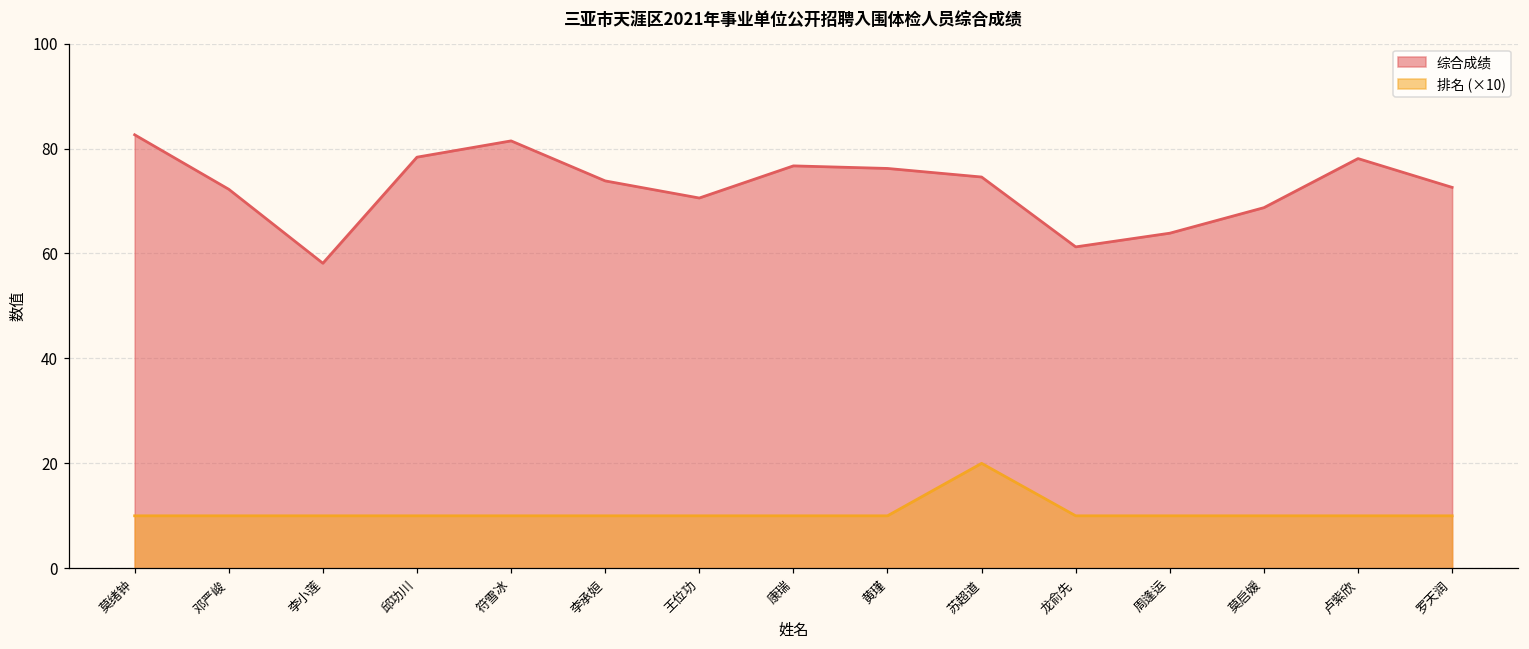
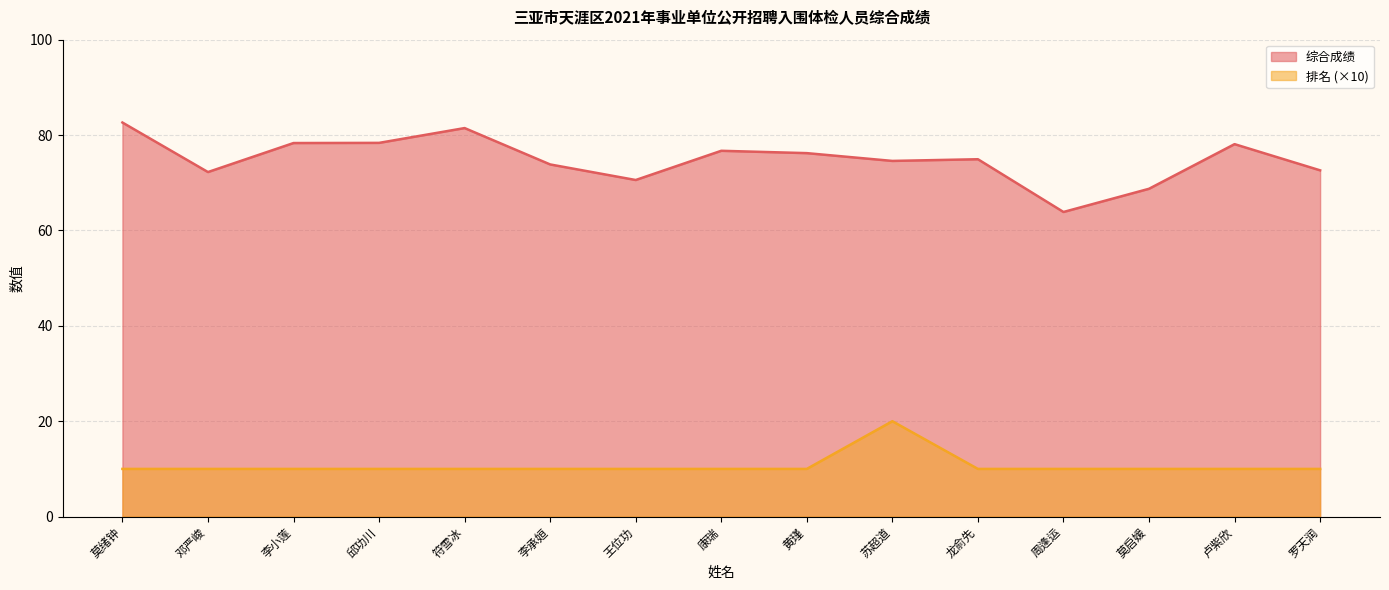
综合成绩, 李小莲: 58 -> 78
综合成绩, 龙俞先: 61 -> 75
